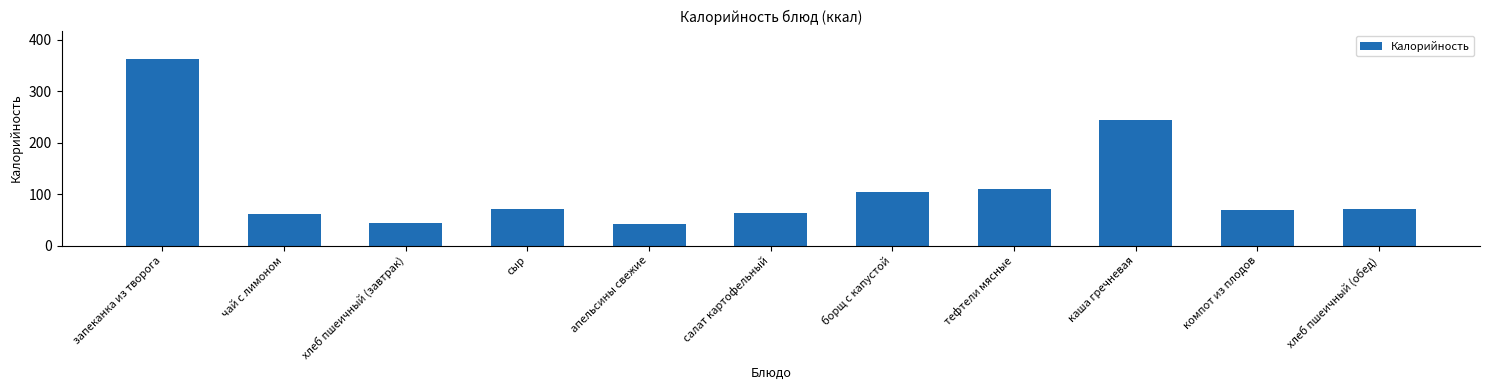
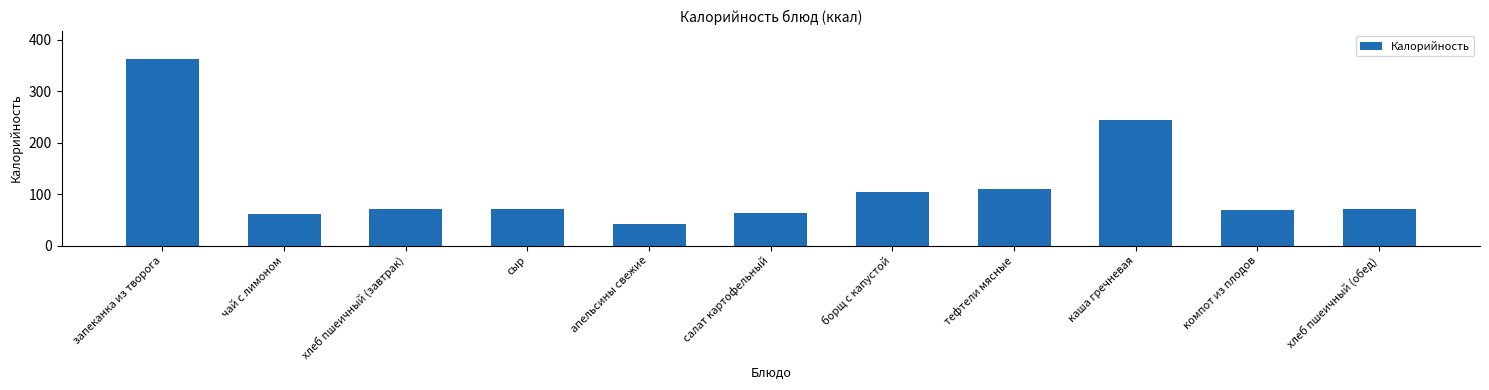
хлеб пшеичный (завтрак): 40 -> 70
